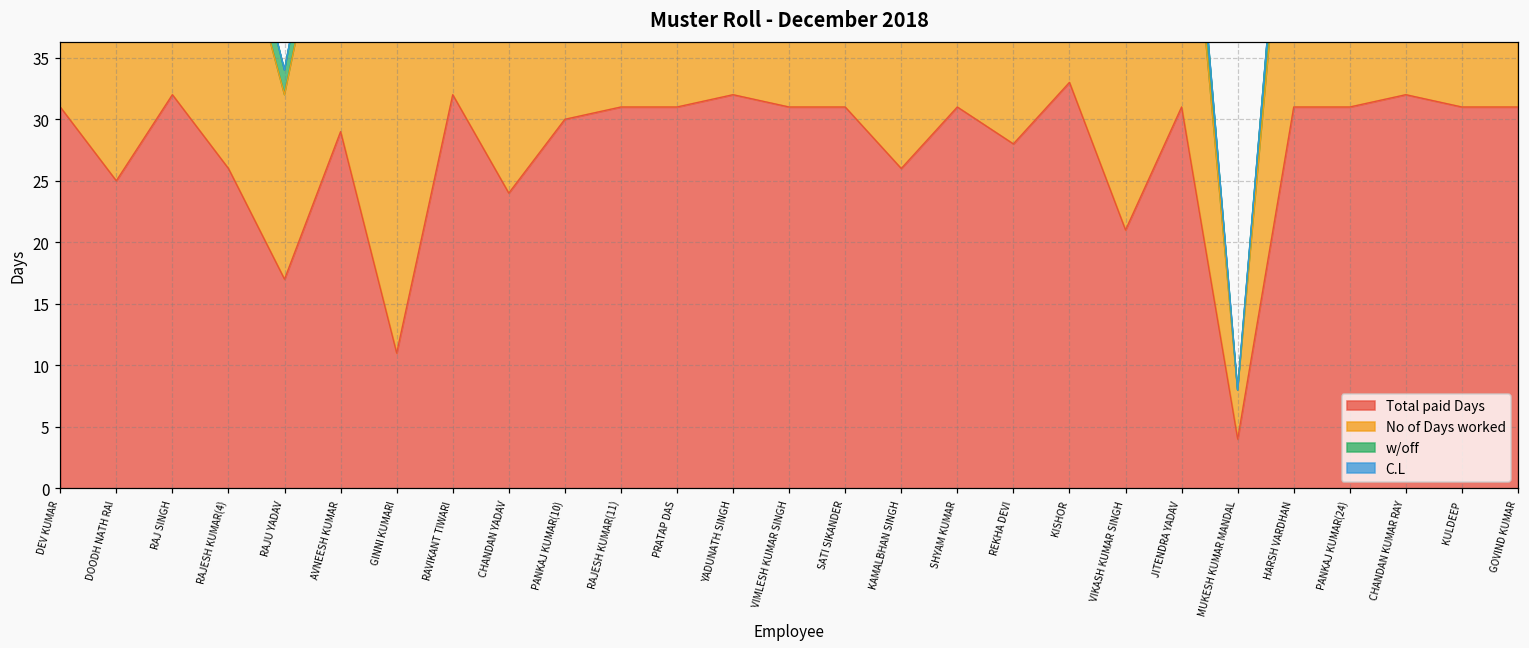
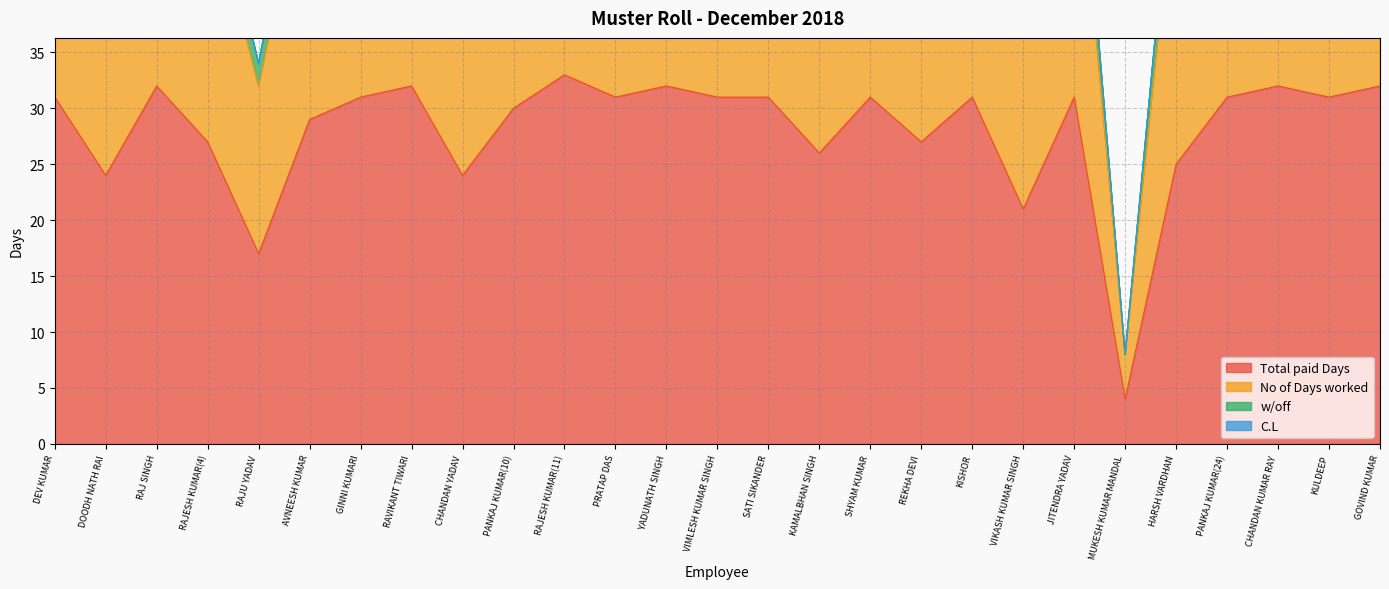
Total paid Days, DOODH NATH RAI: 25 -> 24
Total paid Days, RAJESH KUMAR(4): 26 -> 27
Total paid Days, GINNI KUMARI: 11 -> 31
Total paid Days, RAJESH KUMAR(11): 31 -> 33
Total paid Days, REKHA DEVI: 28 -> 27
Total paid Days, KISHOR: 33 -> 31
Total paid Days, HARSH VARDHAN: 31 -> 25
Total paid Days, GOVIND KUMAR: 31 -> 32
